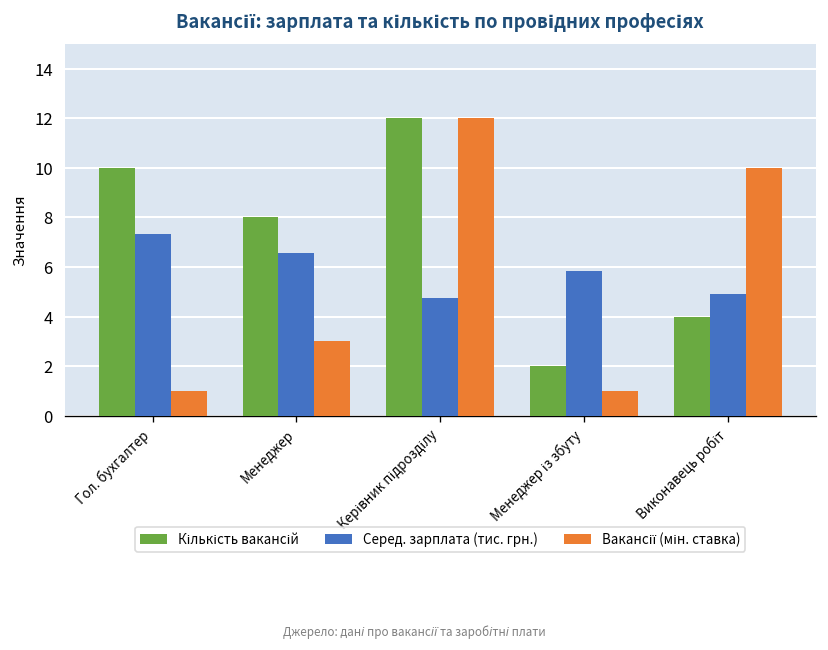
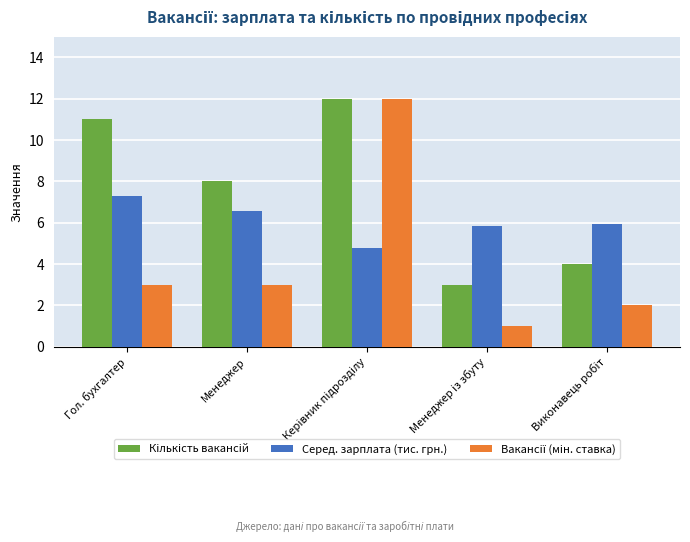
Кількість вакансій, Гол. бухгалтер: 10 -> 11
Вакансії (мін. ставка), Гол. бухгалтер: 1 -> 3
Кількість вакансій, Менеджер із збуту: 2 -> 3
Серед. зарплата (тис. грн.), Виконавець робіт: 4.9 -> 5.9
Вакансії (мін. ставка), Виконавець робіт: 10 -> 2
